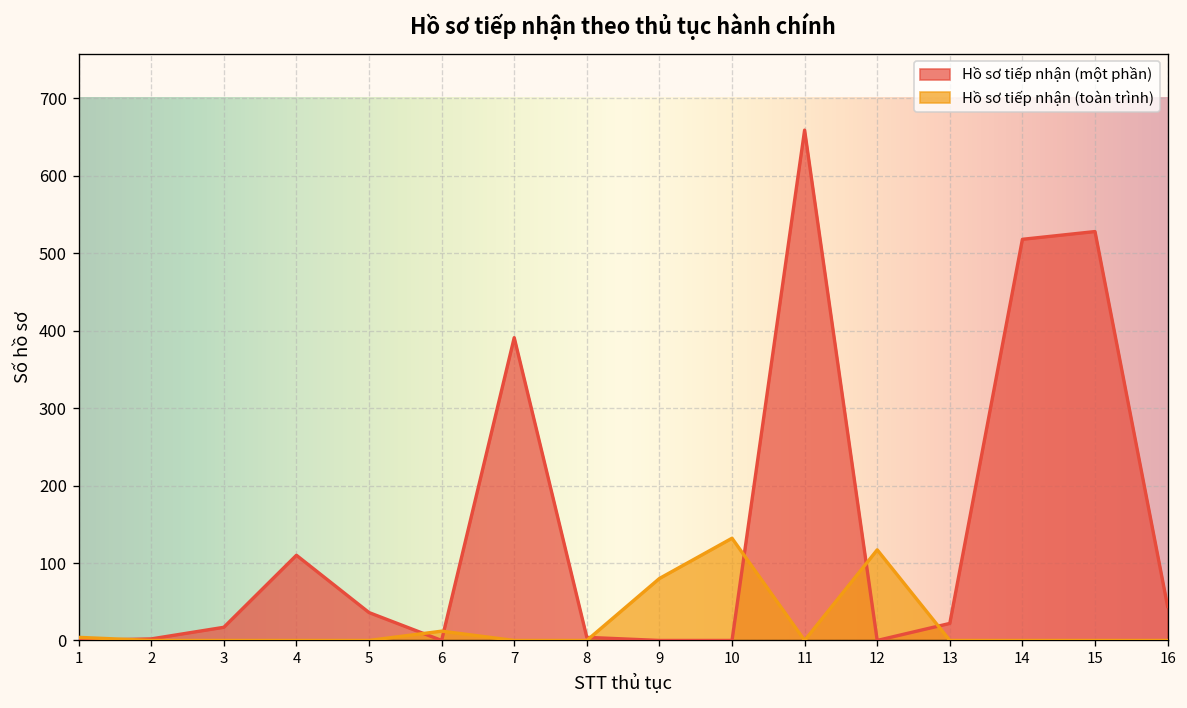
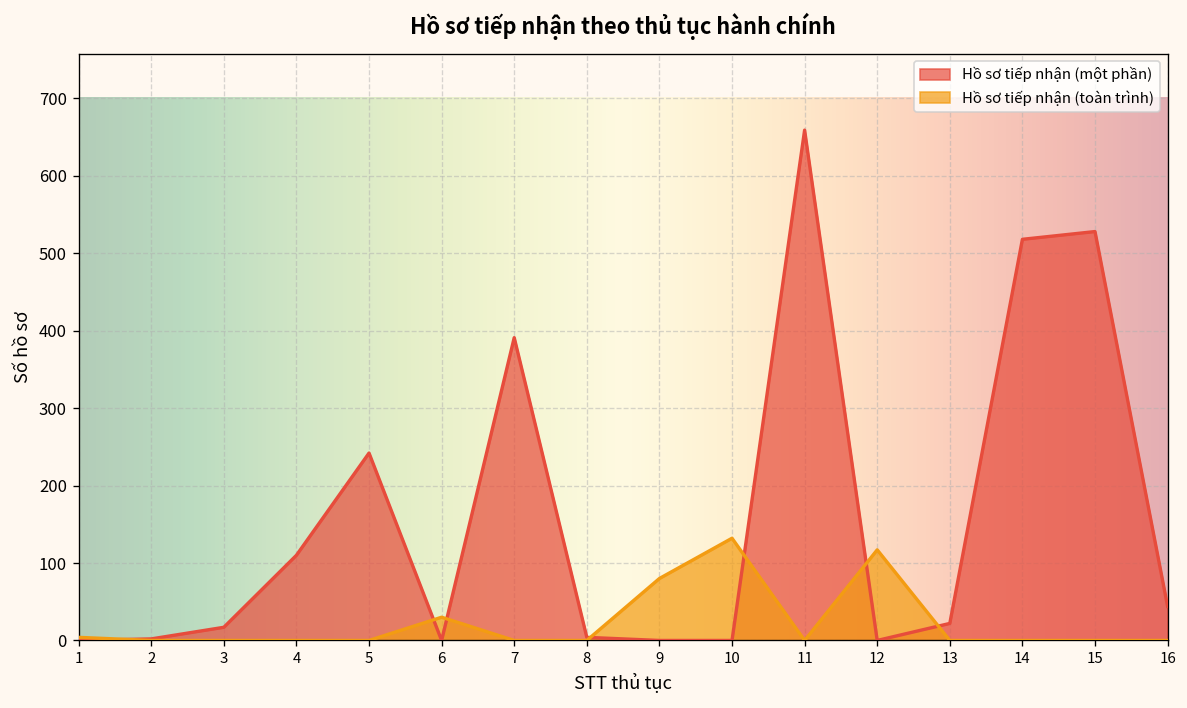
Hồ sơ tiếp nhận (một phần), 5: 40 -> 240
Hồ sơ tiếp nhận (toàn trình), 6: 10 -> 30
